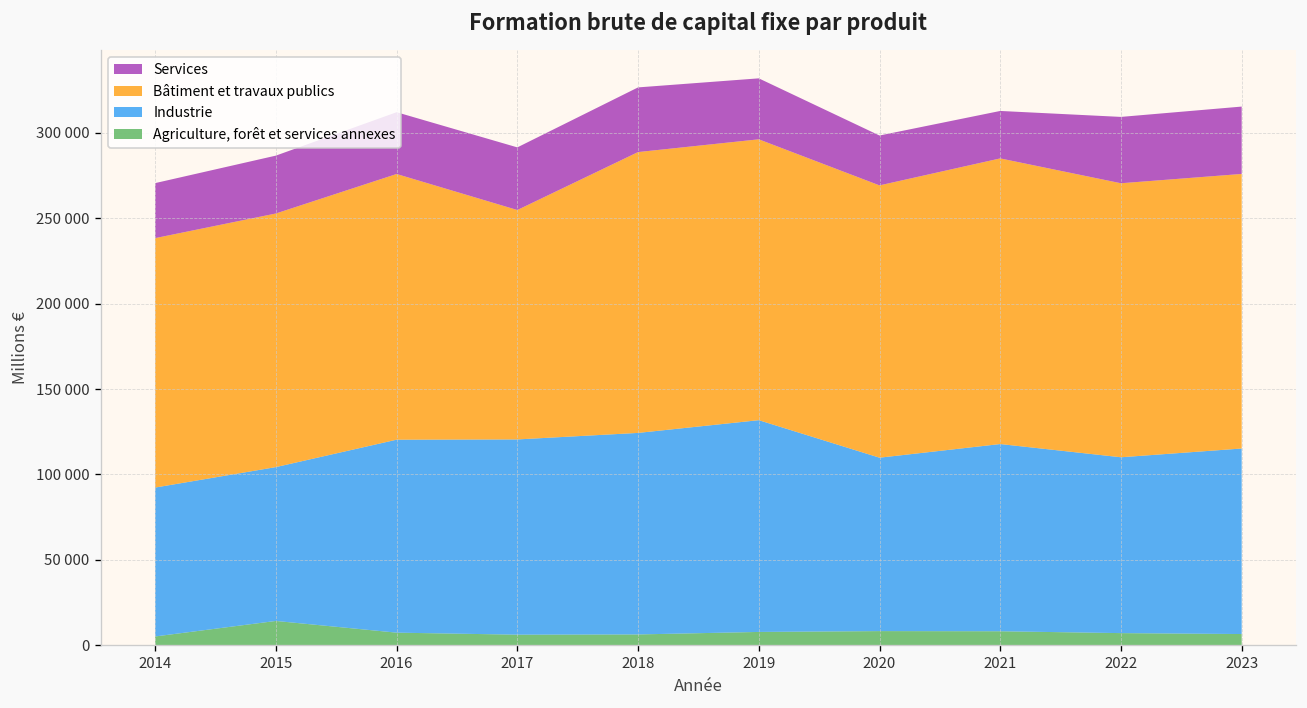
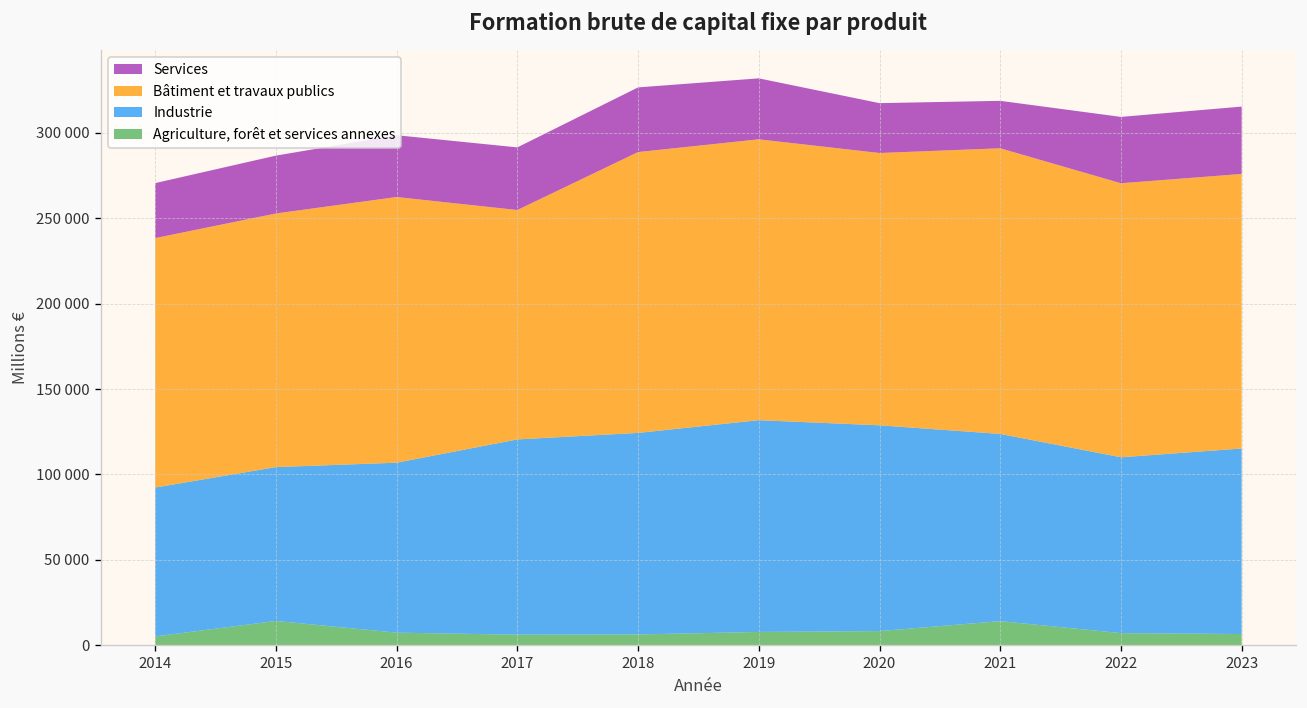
Industrie, 2016: 113000 -> 99000
Industrie, 2020: 102000 -> 120000
Agriculture, forêt et services annexes, 2021: 8000 -> 14000
